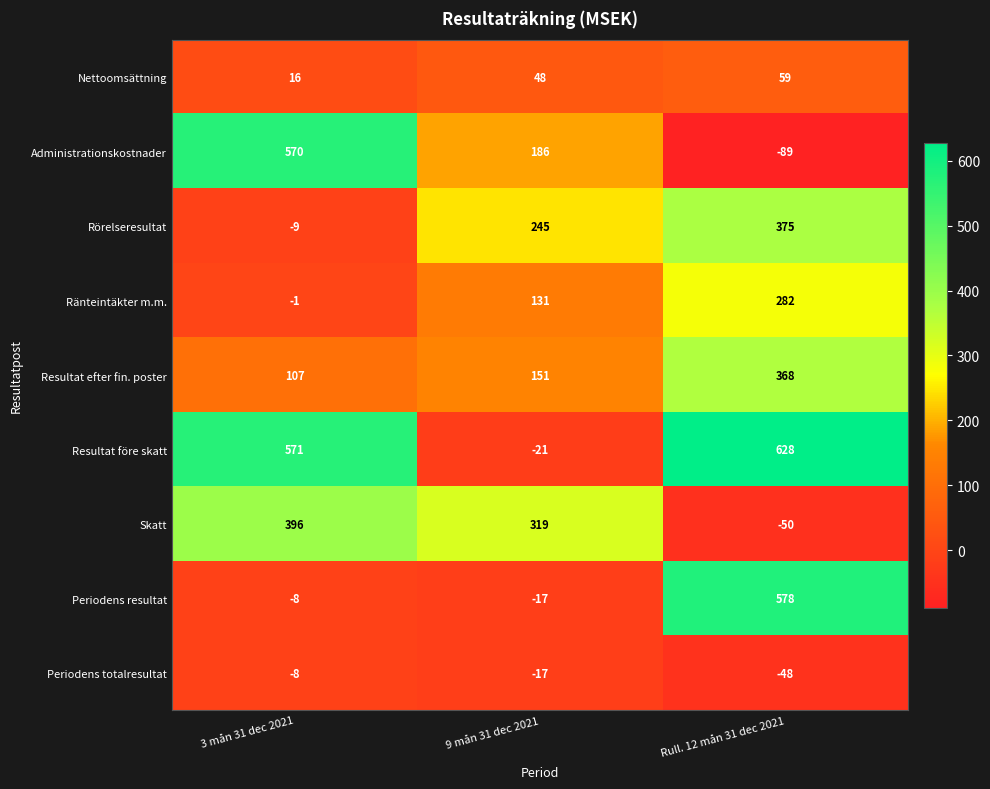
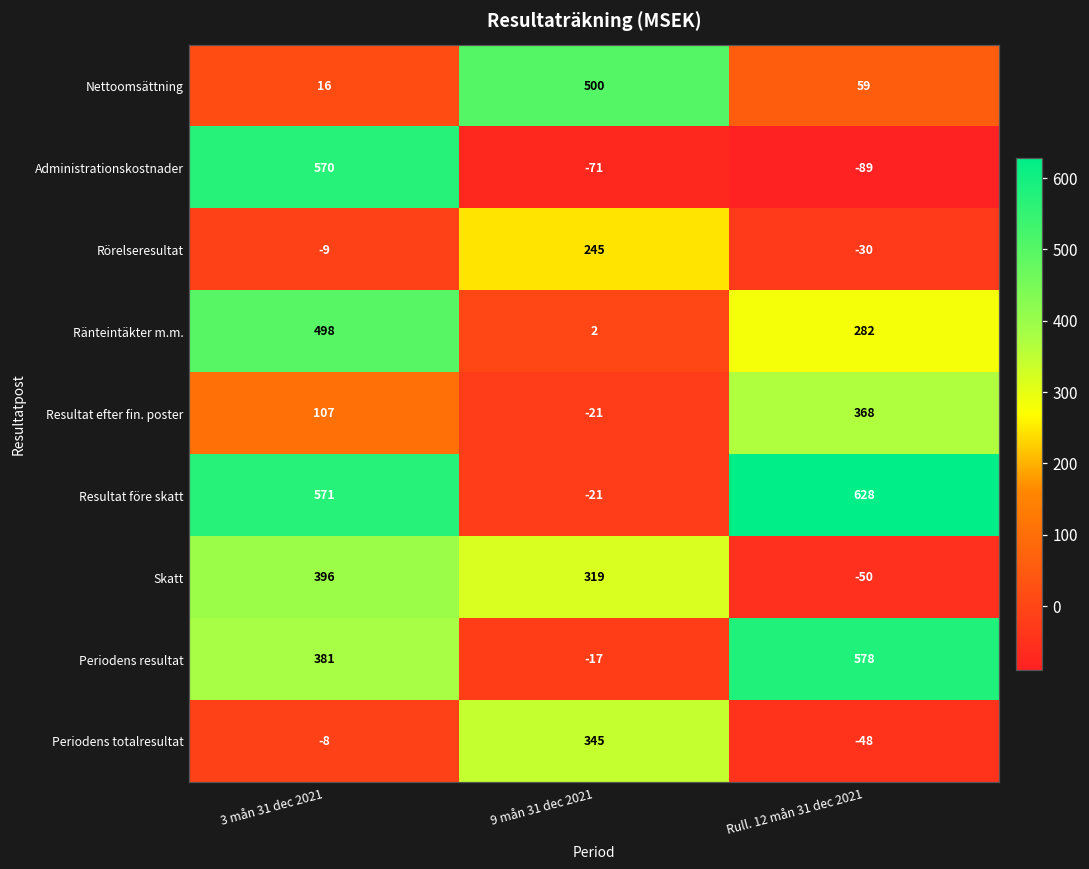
Nettoomsättning, 9 mån 31 dec 2021: 48 -> 500
Administrationskostnader, 9 mån 31 dec 2021: 186 -> -71
Rörelseresultat, Rull. 12 mån 31 dec 2021: 375 -> -30
Ränteintäkter m.m., 3 mån 31 dec 2021: -1 -> 498
Ränteintäkter m.m., 9 mån 31 dec 2021: 131 -> 2
Resultat efter fin. poster, 9 mån 31 dec 2021: 151 -> -21
Periodens resultat, 3 mån 31 dec 2021: -8 -> 381
Periodens totalresultat, 9 mån 31 dec 2021: -17 -> 345
